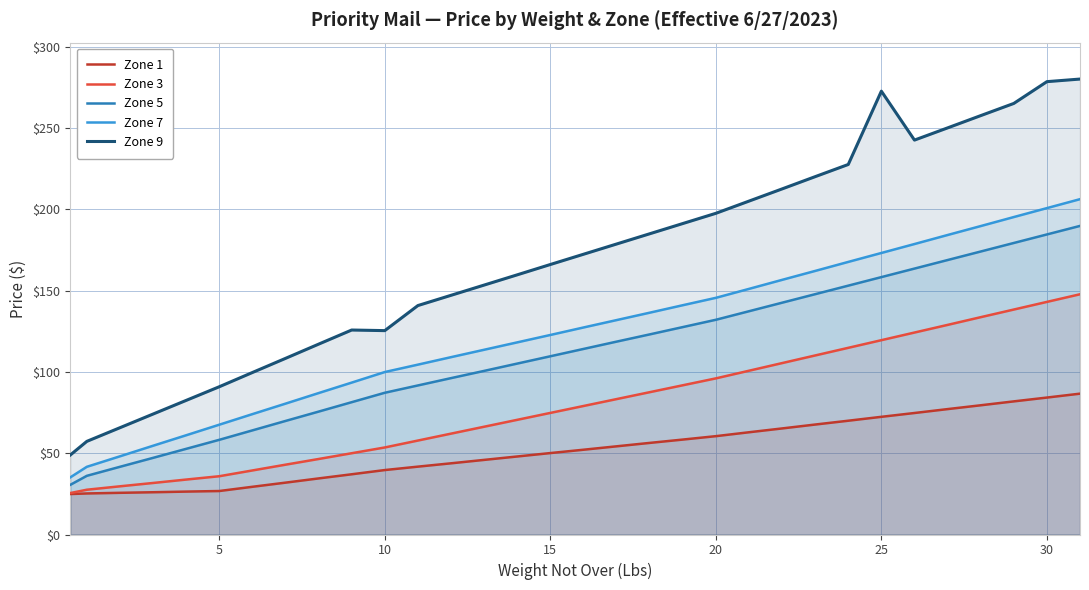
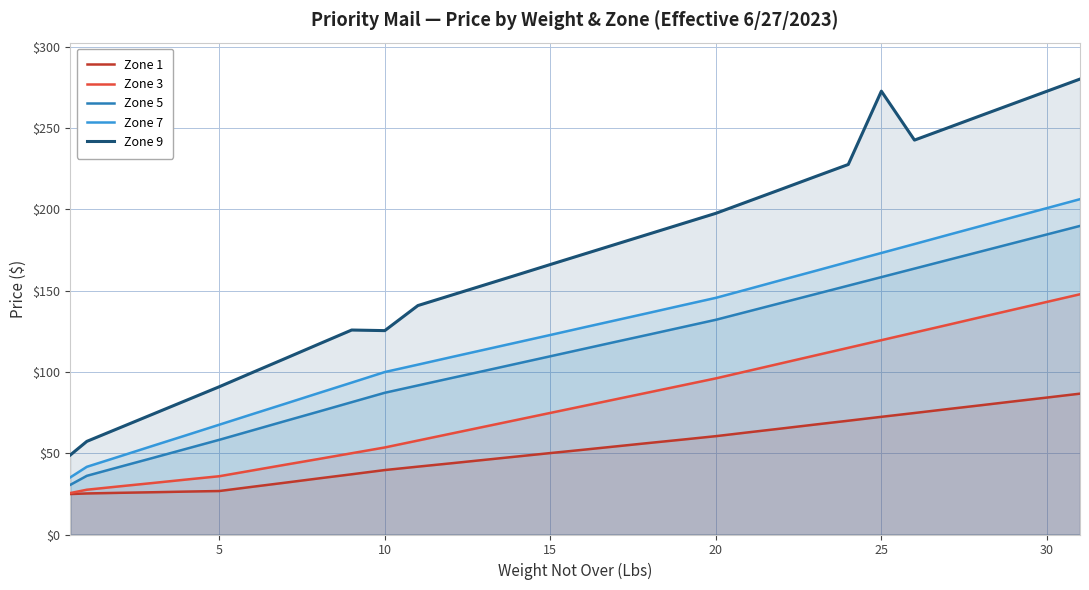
Zone 9, 30: $279 -> $273
